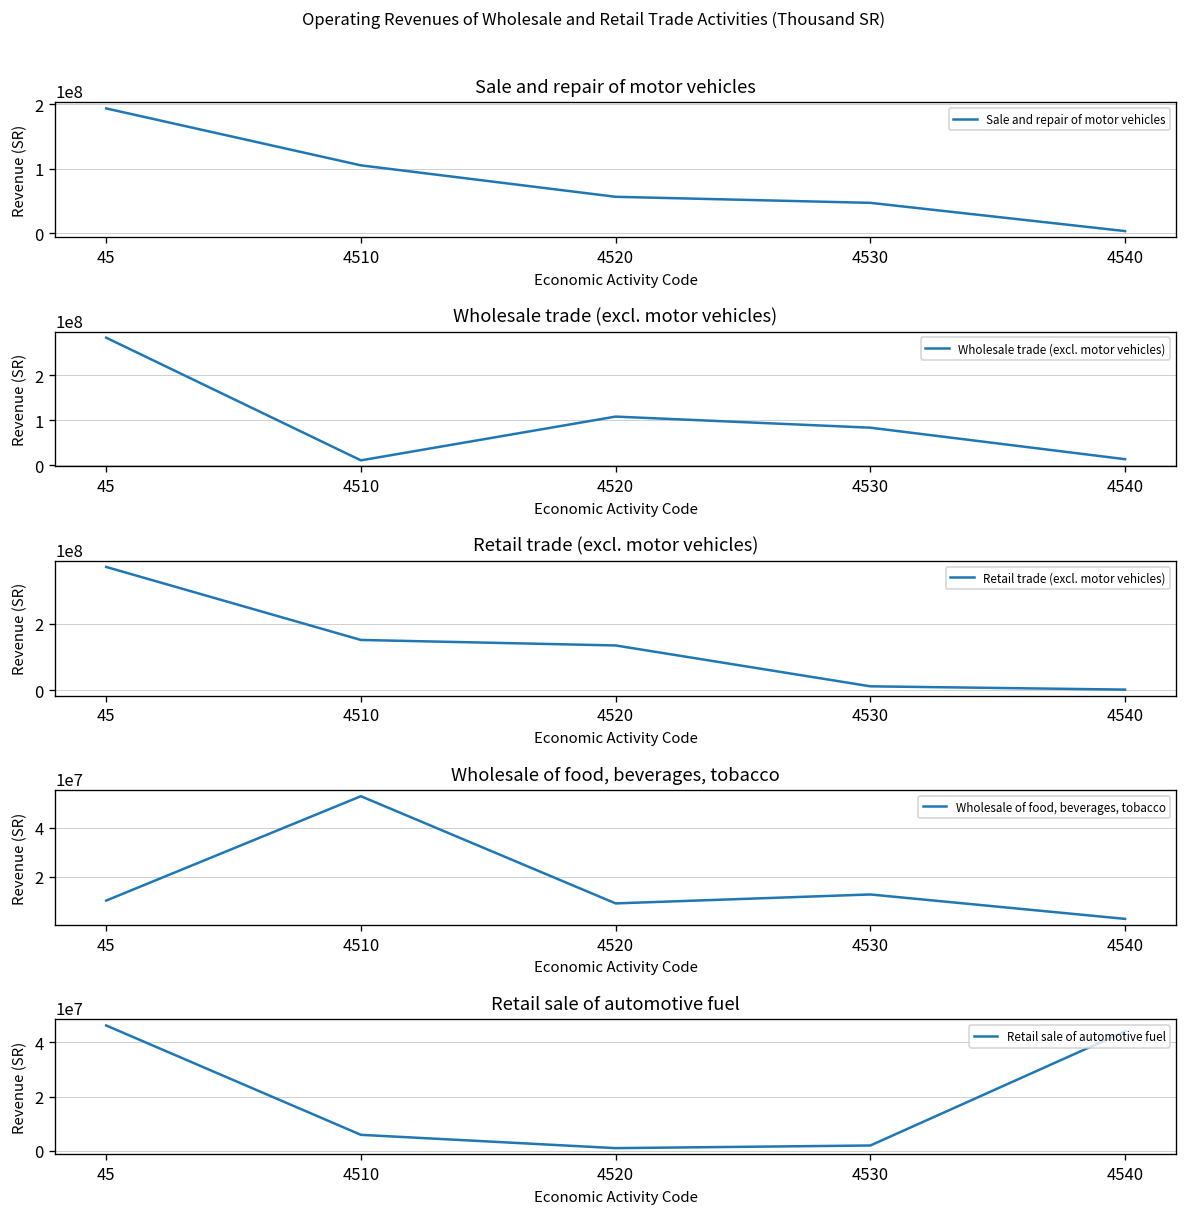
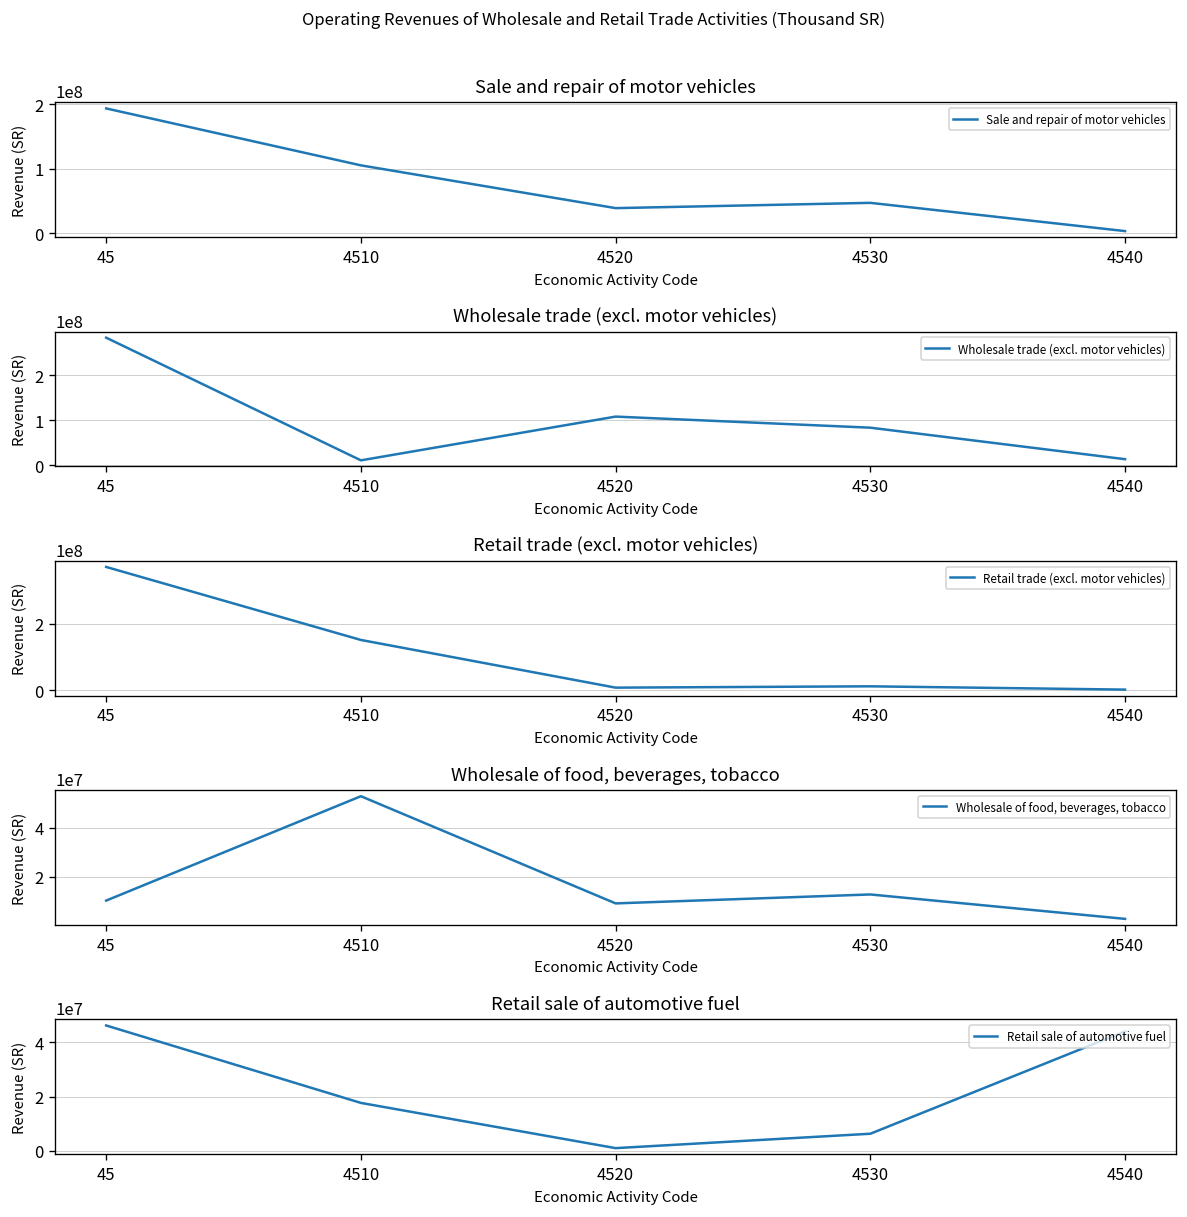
Sale and repair of motor vehicles, 4520: 60000000 -> 40000000
Retail trade (excl. motor vehicles), 4520: 130000000 -> 10000000
Retail sale of automotive fuel, 4510: 6000000 -> 18000000
Retail sale of automotive fuel, 4530: 2000000 -> 6000000
